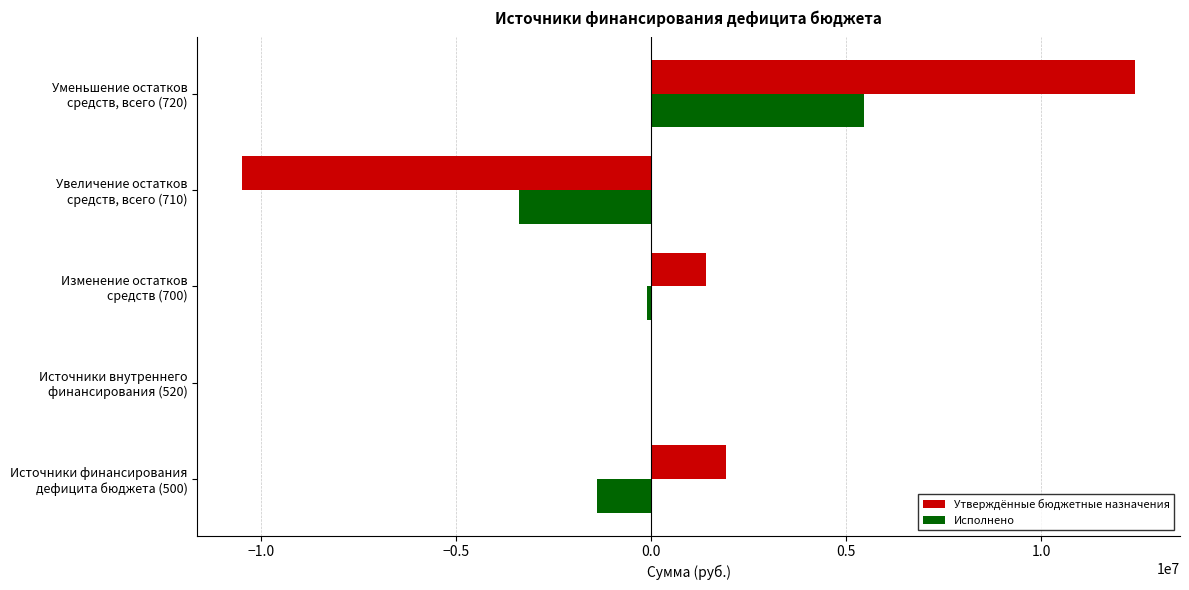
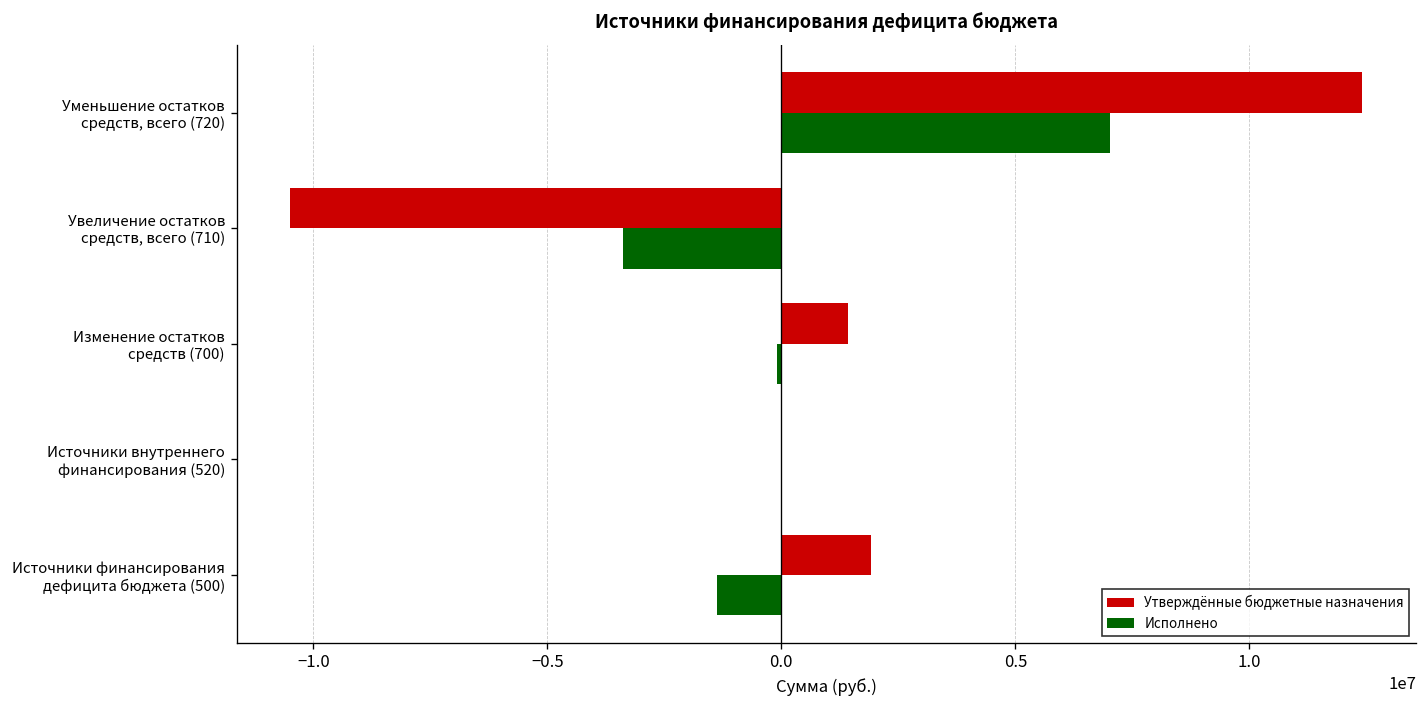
Исполнено, Уменьшение остатков средств, всего (720): 5500000 -> 7000000
